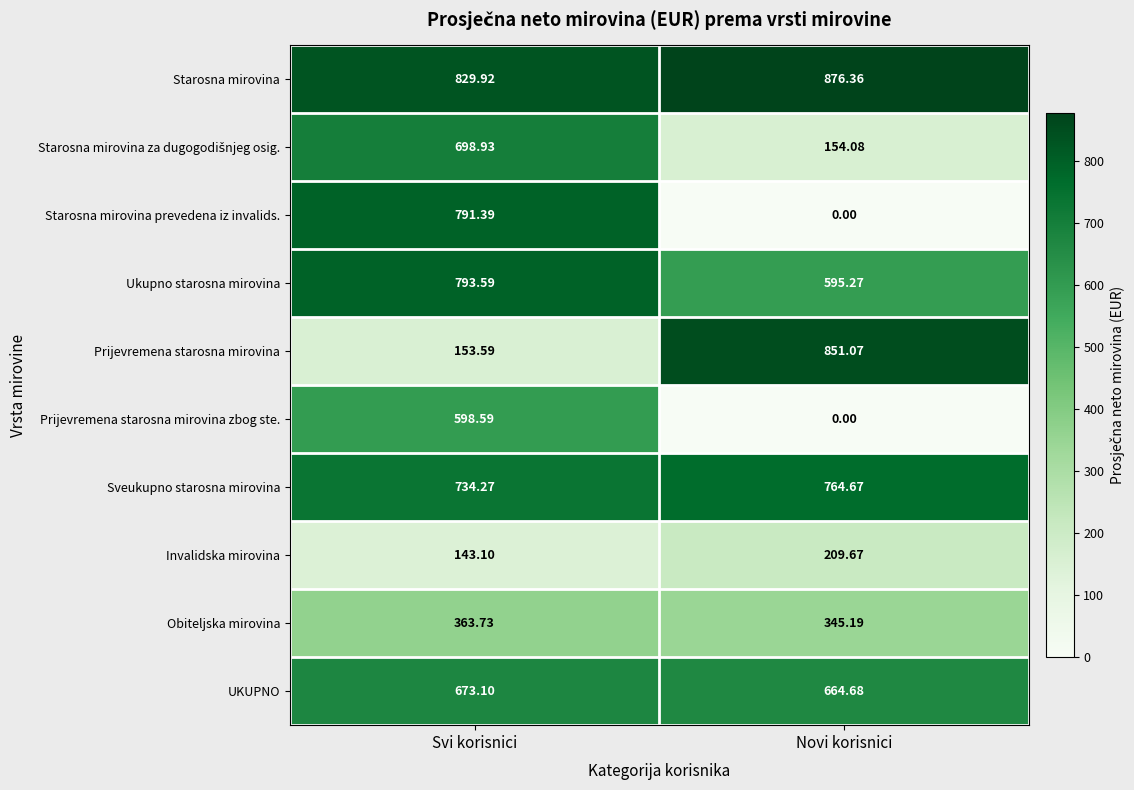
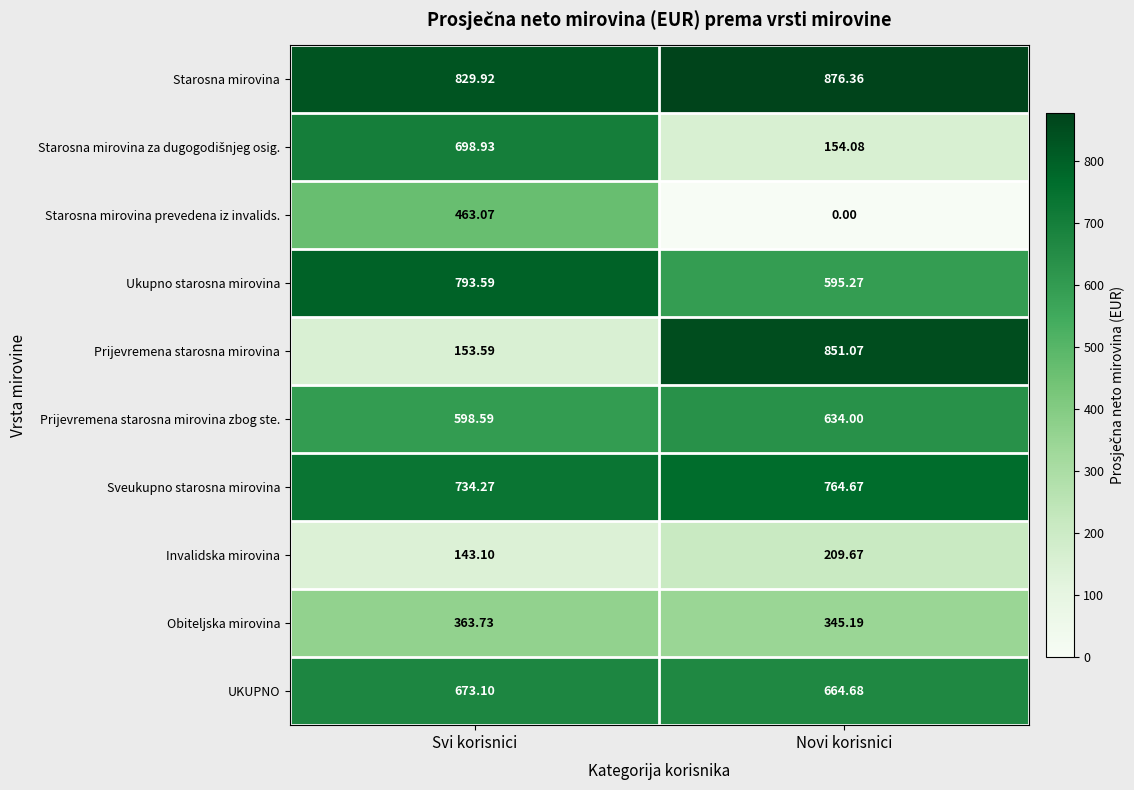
Starosna mirovina prevedena iz invalids., Svi korisnici: 791.39 -> 463.07
Prijevremena starosna mirovina zbog ste., Novi korisnici: 0.00 -> 634.00
